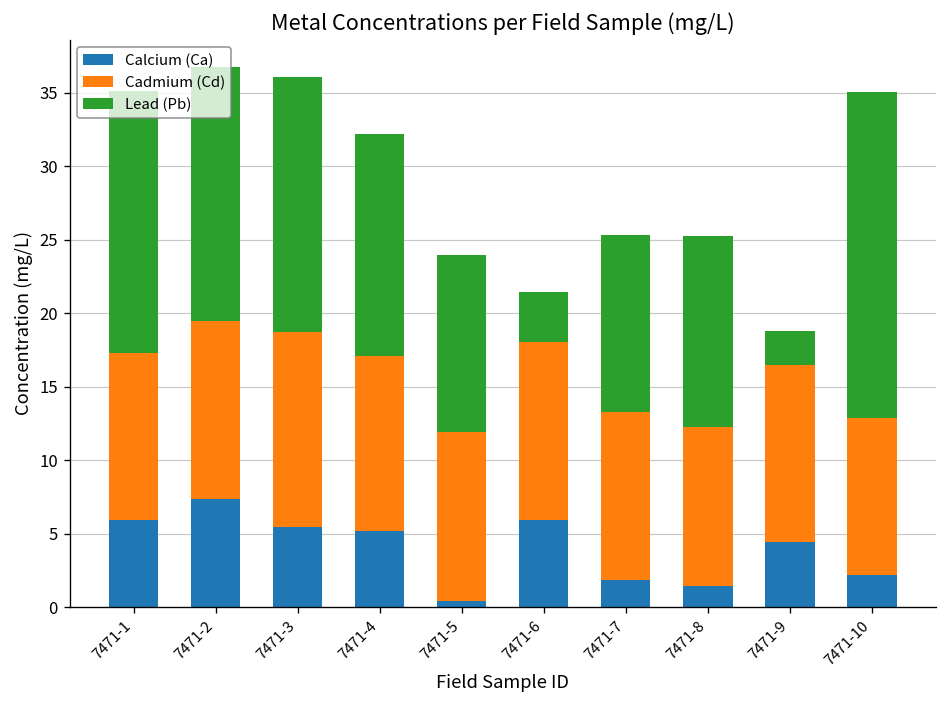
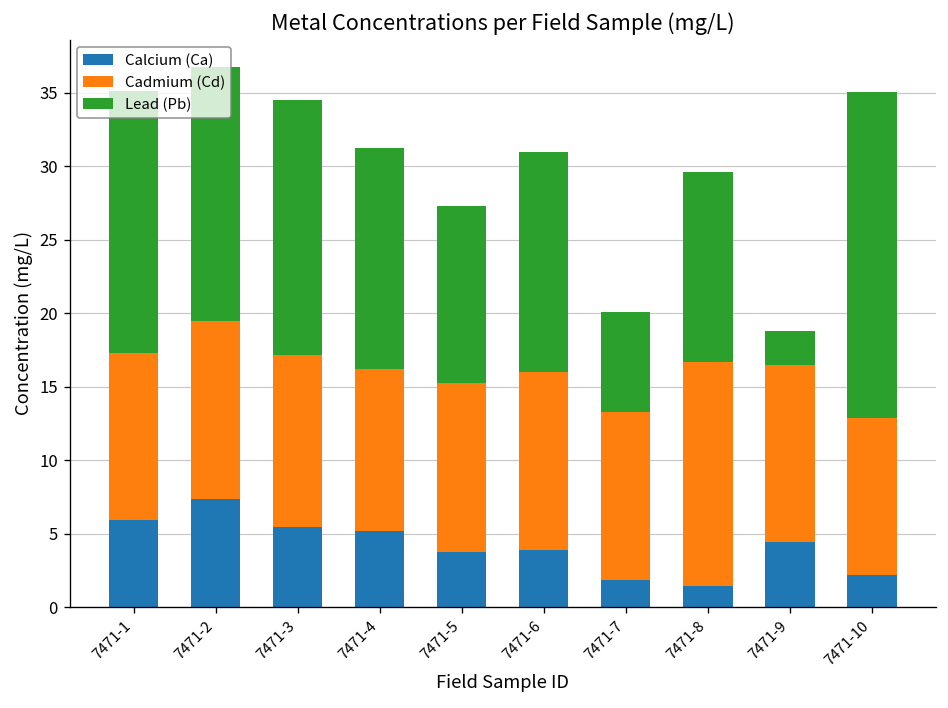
Cadmium (Cd), 7471-3: 13.3 -> 11.7
Cadmium (Cd), 7471-4: 12.0 -> 11.0
Calcium (Ca), 7471-5: 0.4 -> 3.7
Calcium (Ca), 7471-6: 6.0 -> 3.9
Lead (Pb), 7471-6: 3.4 -> 15.0
Lead (Pb), 7471-7: 12.1 -> 6.8
Cadmium (Cd), 7471-8: 10.9 -> 15.2
